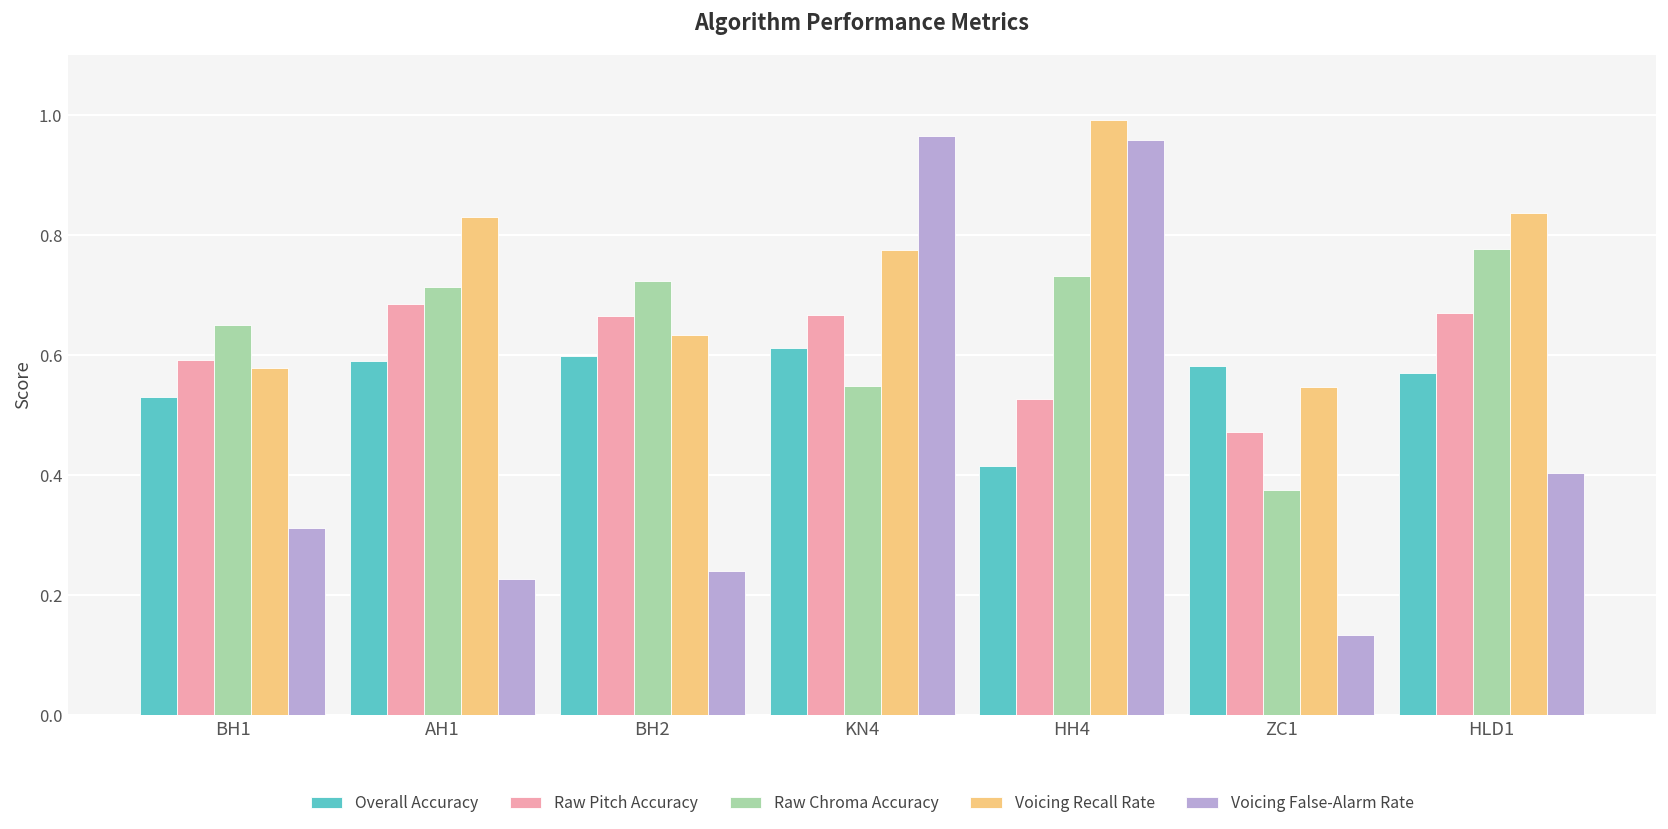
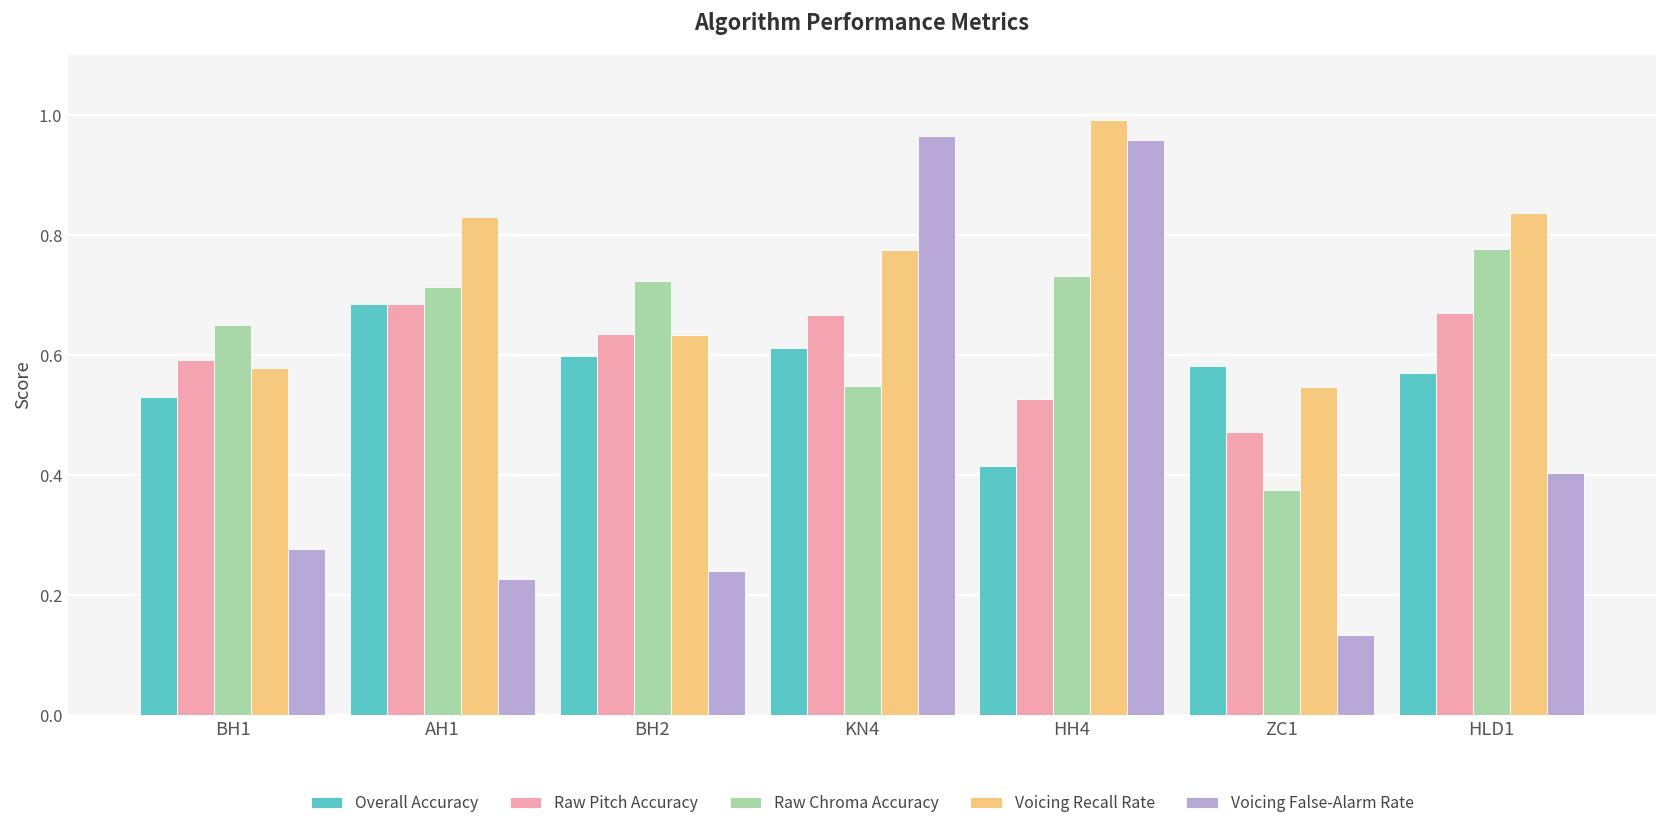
Voicing False-Alarm Rate, BH1: 0.31 -> 0.28
Overall Accuracy, AH1: 0.59 -> 0.68
Raw Pitch Accuracy, BH2: 0.66 -> 0.63
